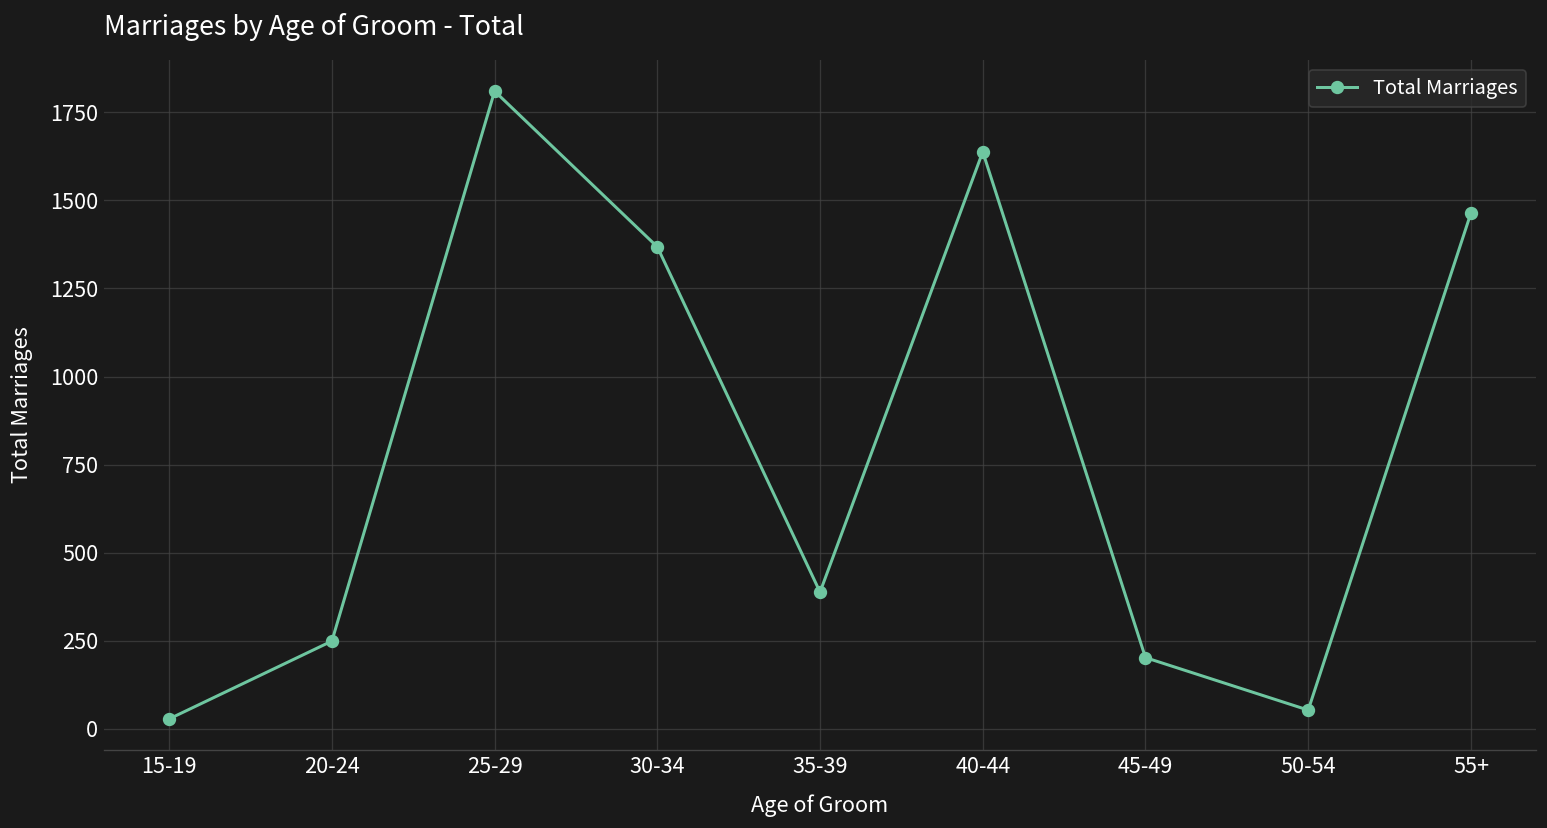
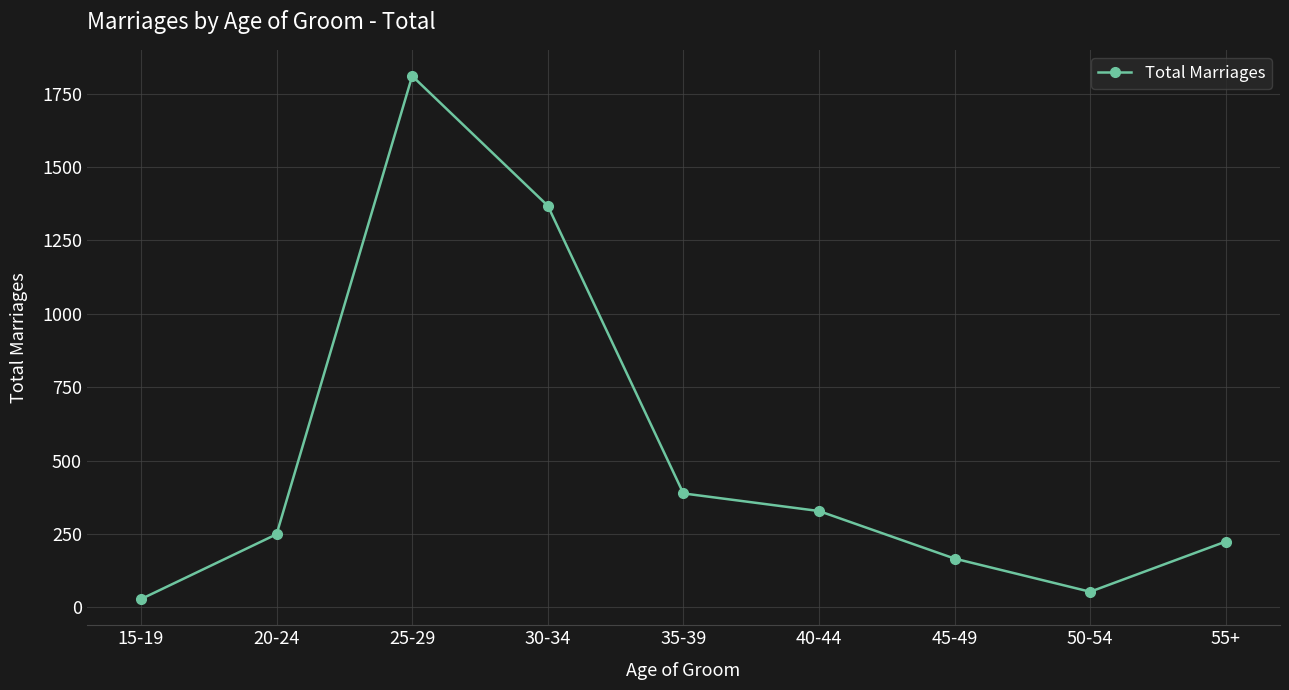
40-44: 1640 -> 330
45-49: 200 -> 170
55+: 1460 -> 220
